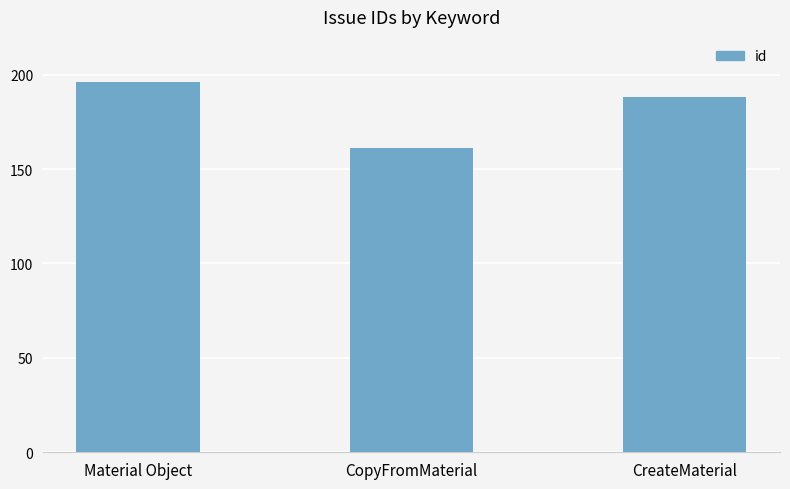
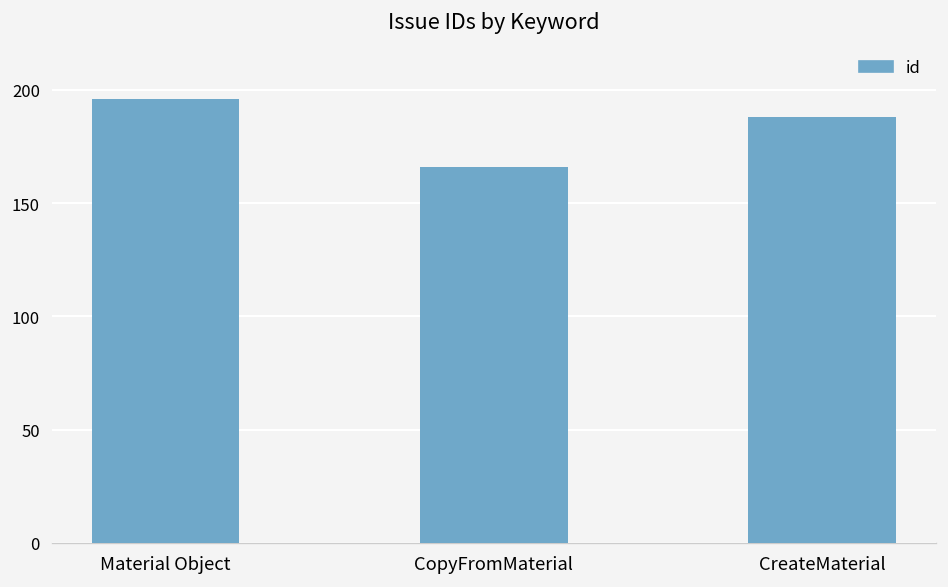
CopyFromMaterial: 161 -> 166
